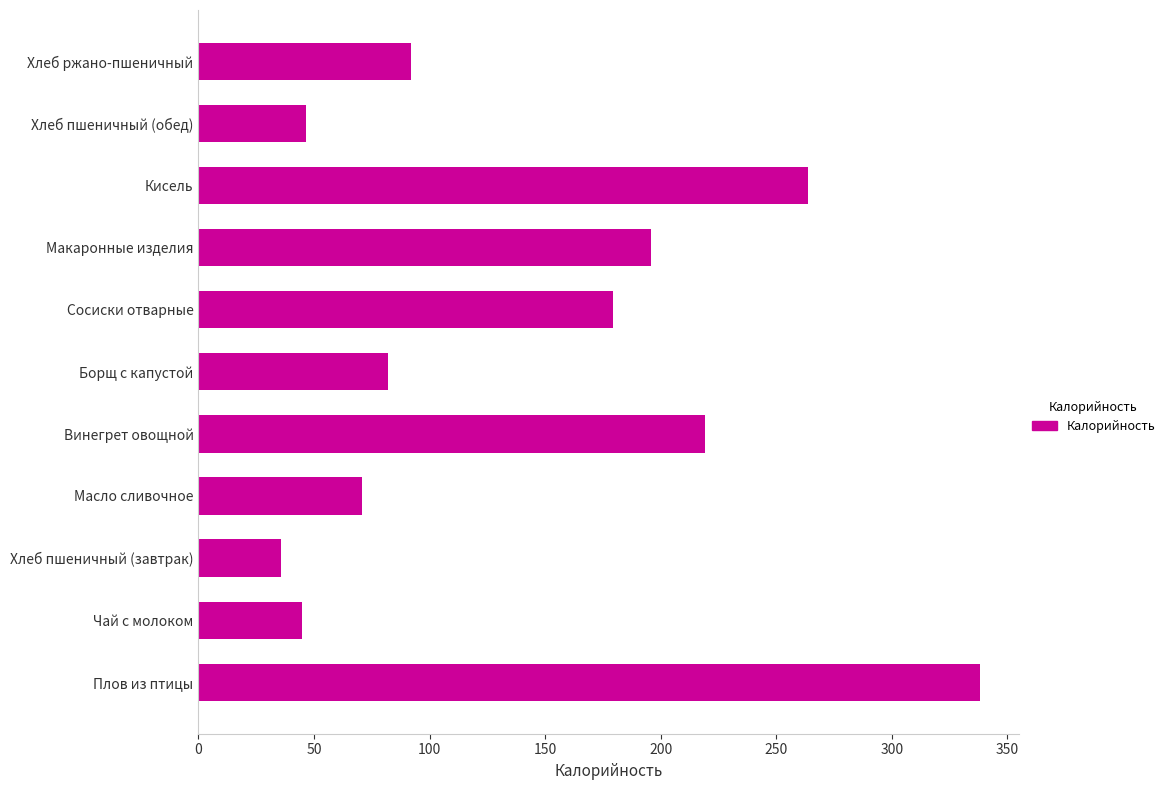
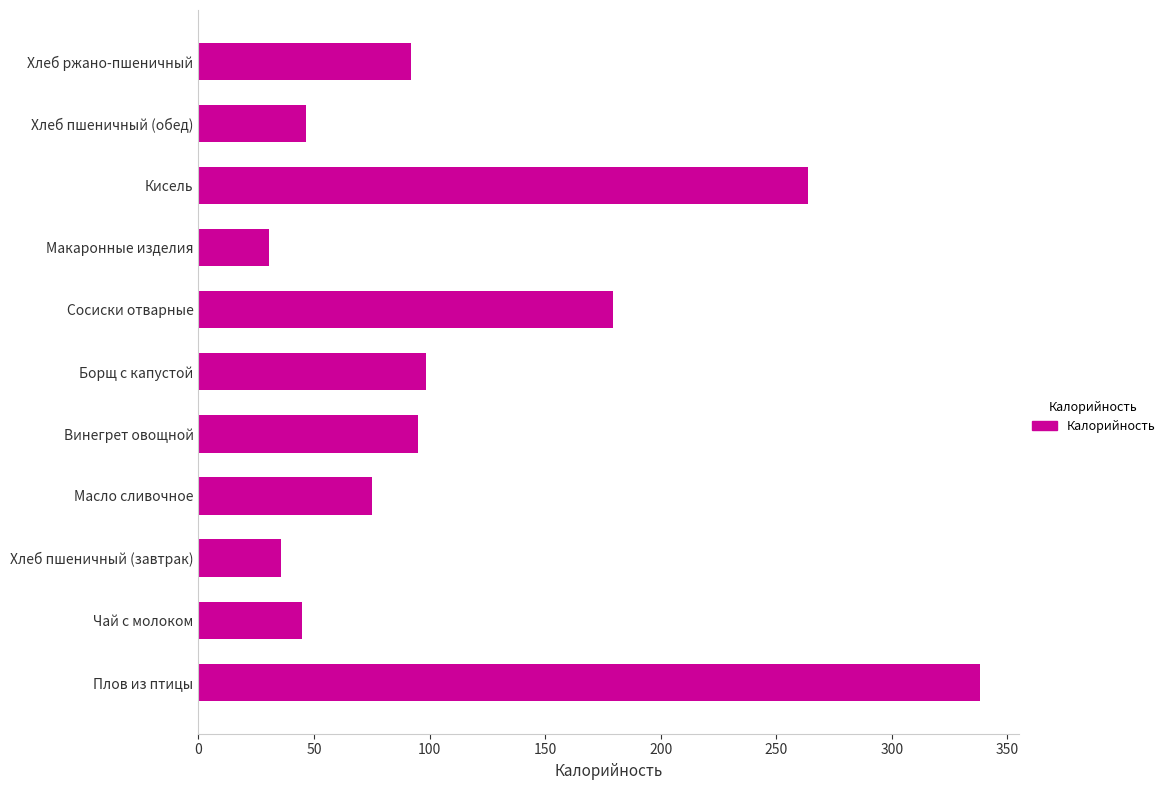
Макаронные изделия: 196 -> 31
Борщ с капустой: 82 -> 99
Винегрет овощной: 219 -> 95
Масло сливочное: 71 -> 75
